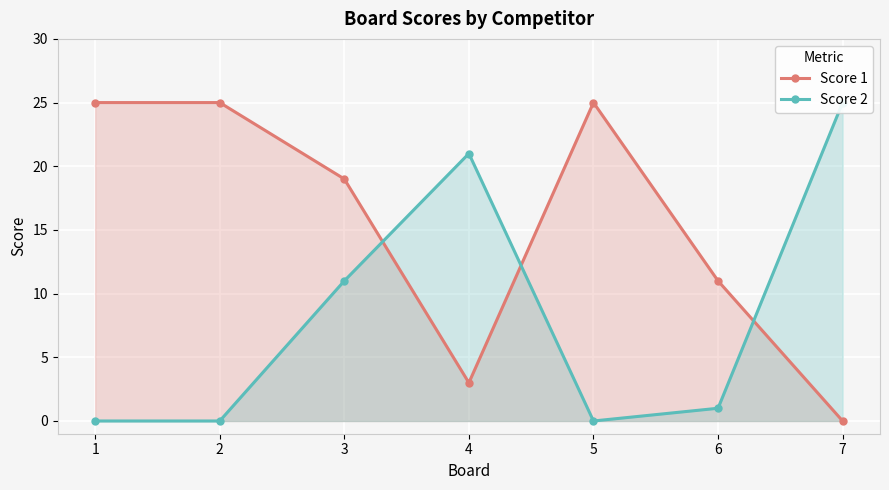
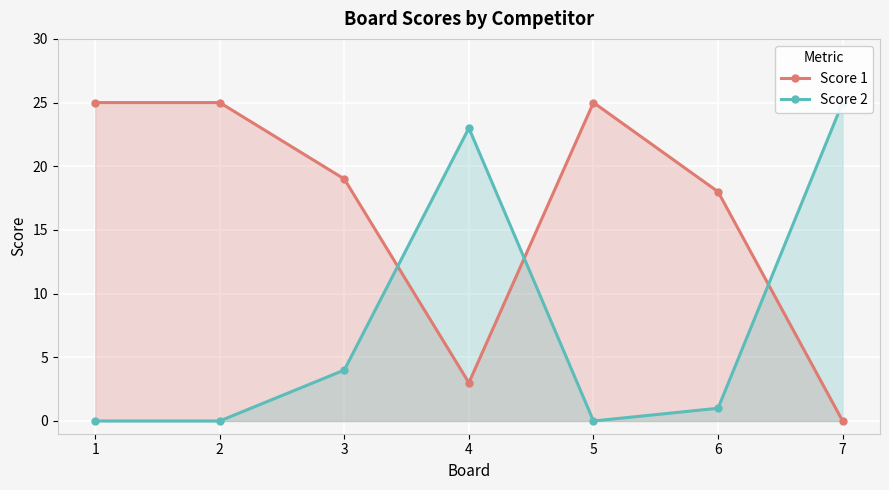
Score 2, 3: 11 -> 4
Score 2, 4: 21 -> 23
Score 1, 6: 11 -> 18
